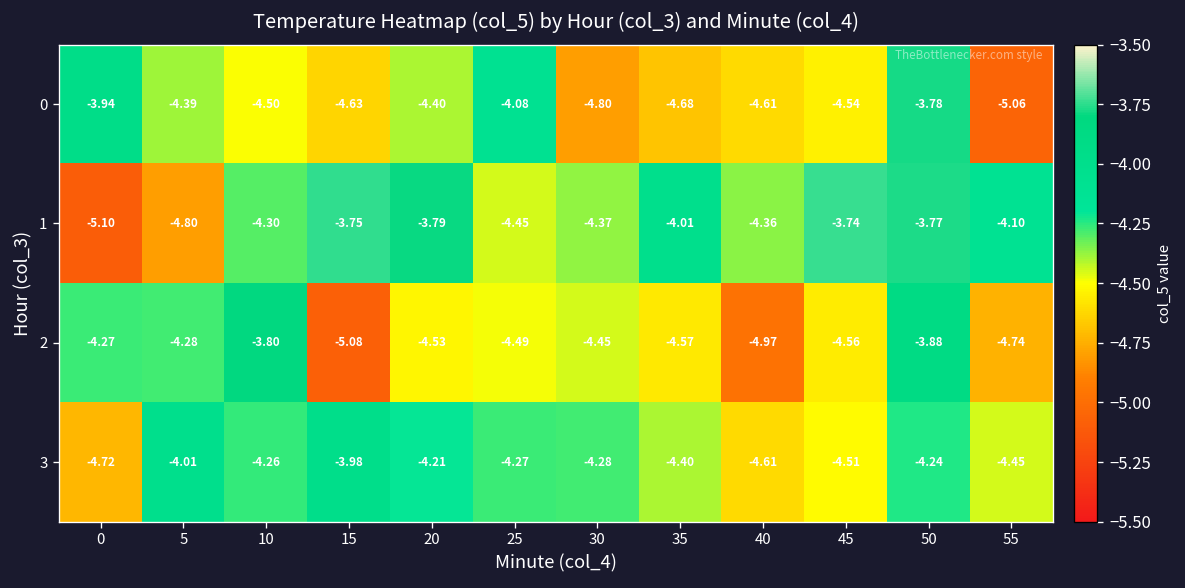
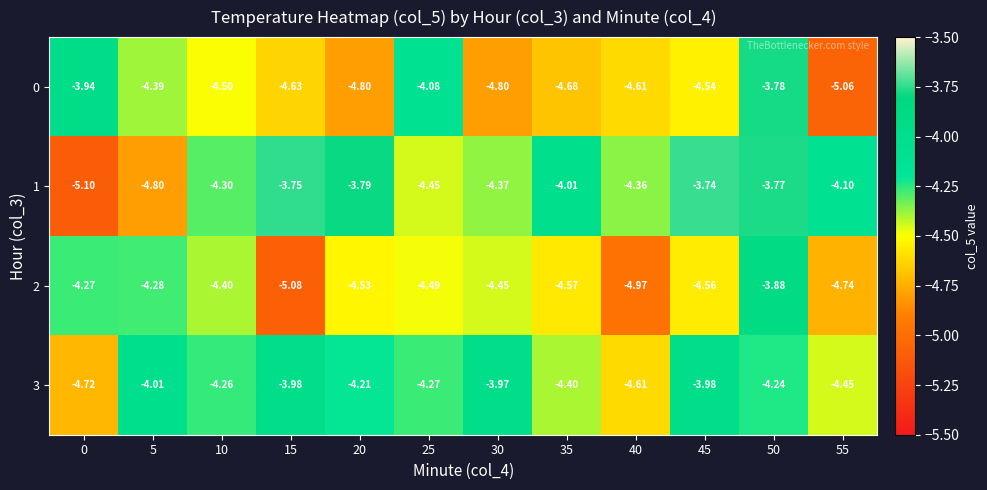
0, 20: -4.40 -> -4.80
2, 10: -3.80 -> -4.40
3, 30: -4.28 -> -3.97
3, 45: -4.51 -> -3.98
